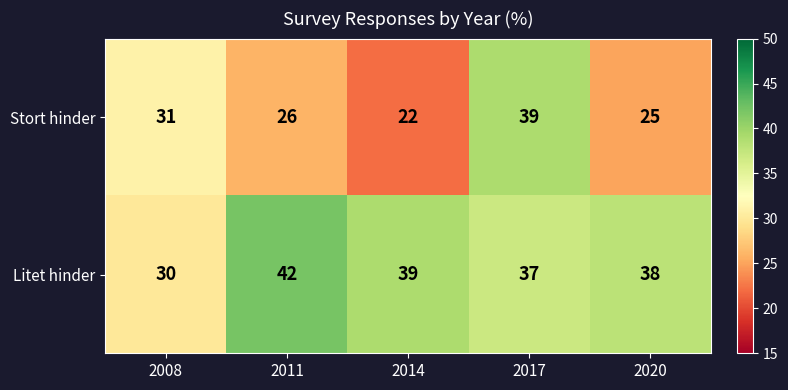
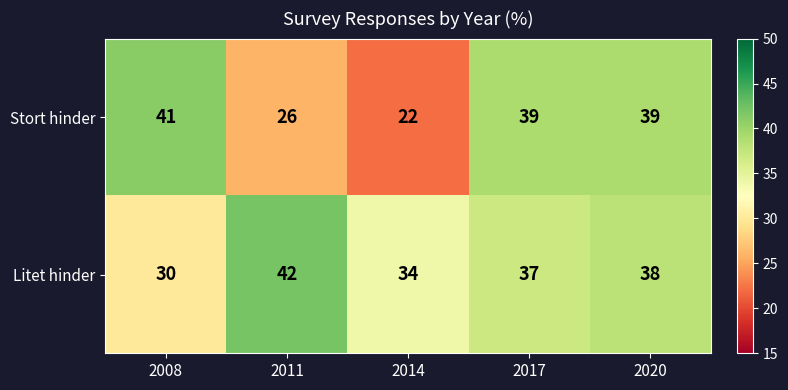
Stort hinder, 2008: 31 -> 41
Stort hinder, 2020: 25 -> 39
Litet hinder, 2014: 39 -> 34
